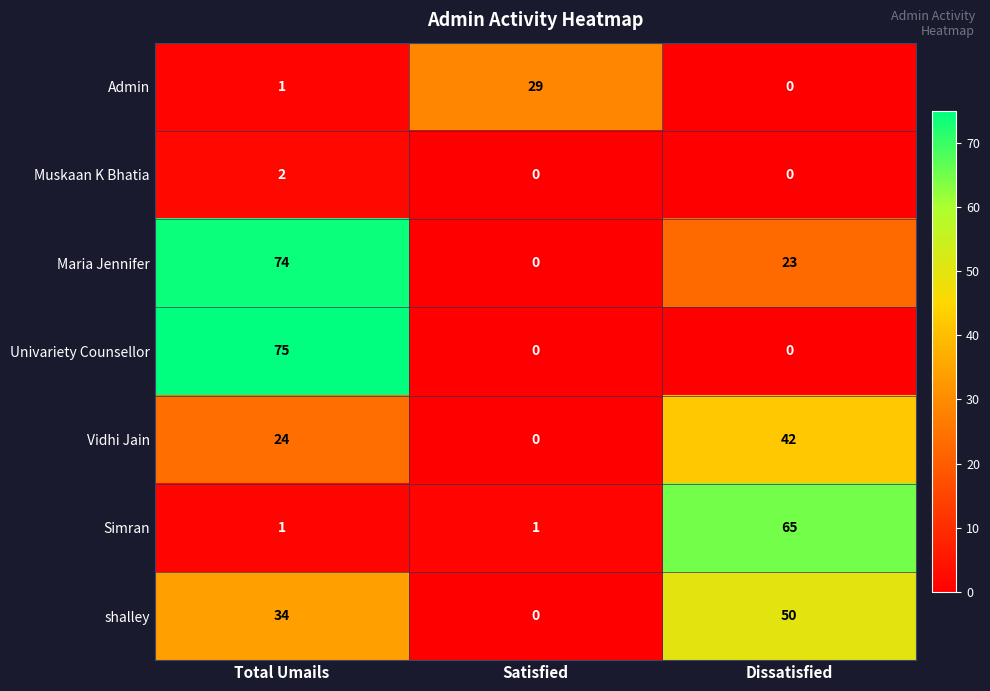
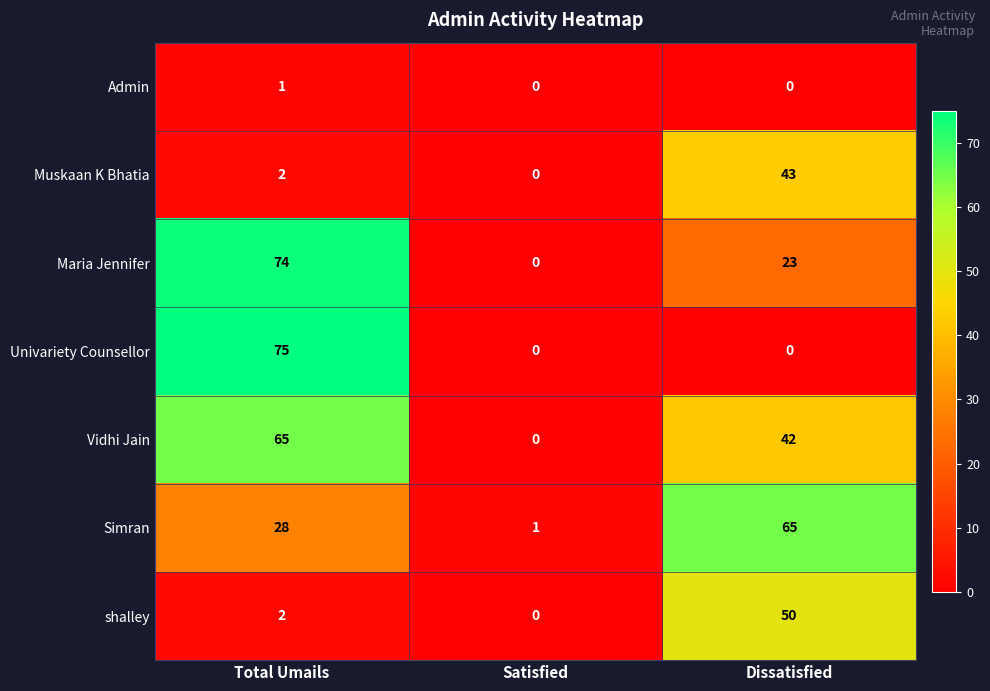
Admin, Satisfied: 29 -> 0
Muskaan K Bhatia, Dissatisfied: 0 -> 43
Vidhi Jain, Total Umails: 24 -> 65
Simran, Total Umails: 1 -> 28
shalley, Total Umails: 34 -> 2
